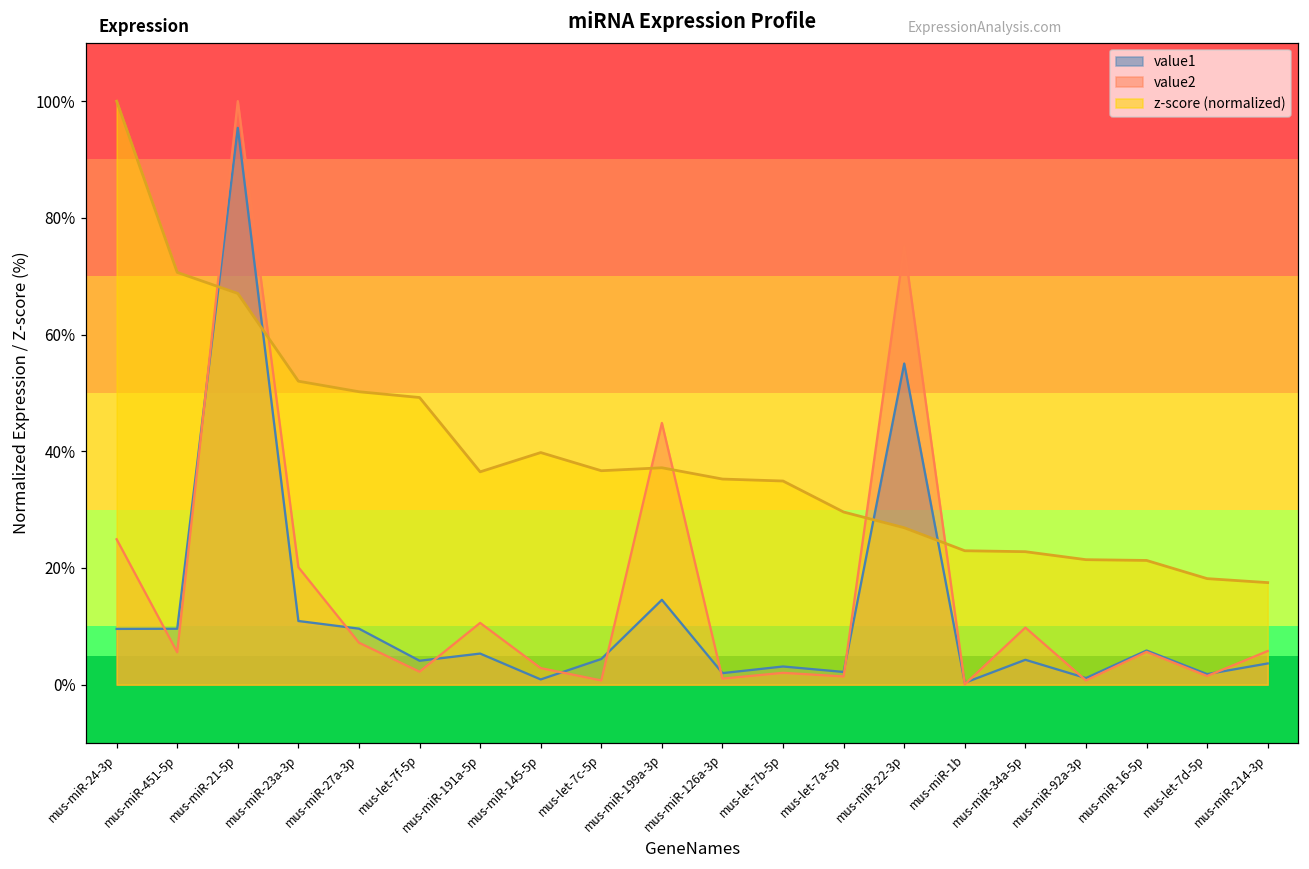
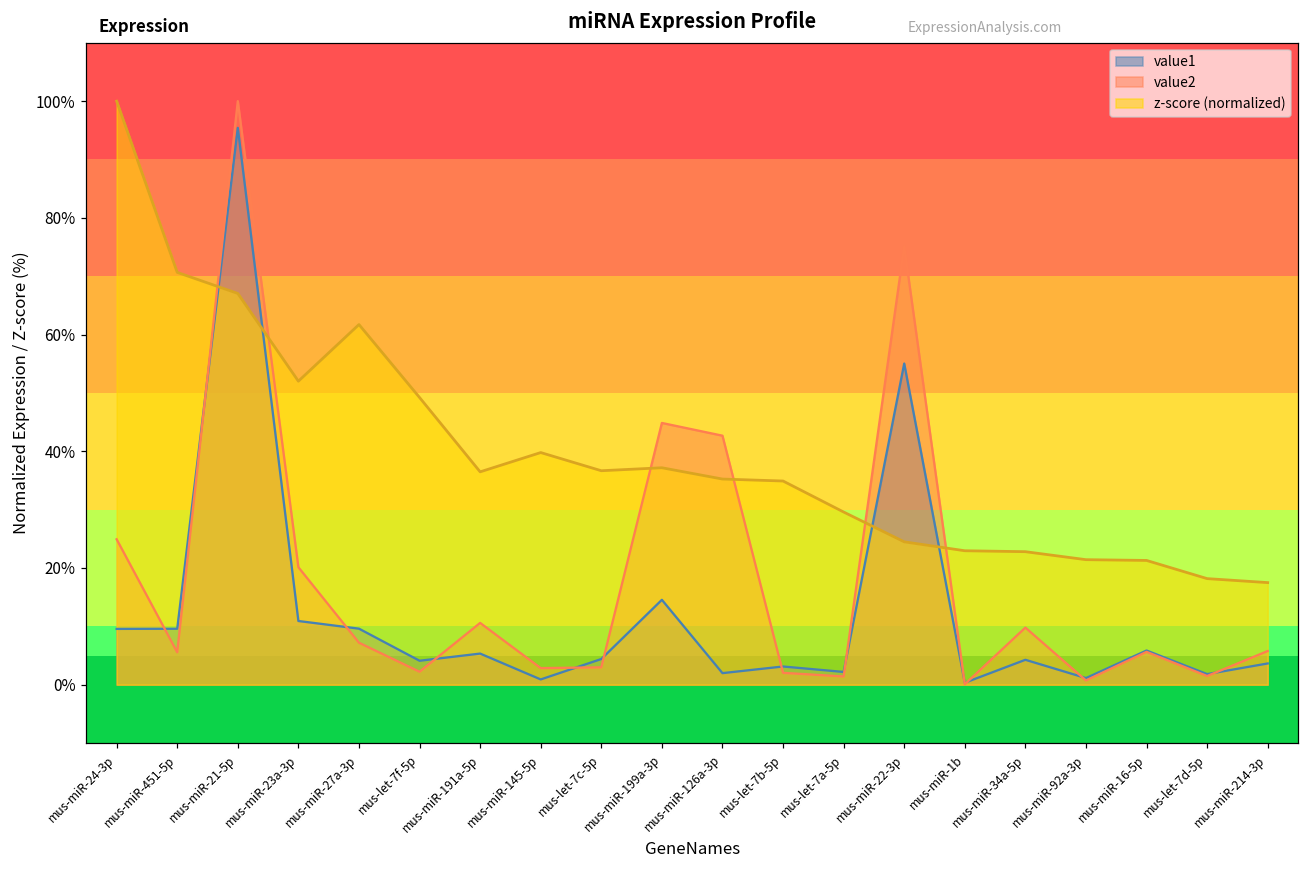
z-score (normalized), mus-miR-27a-3p: 50% -> 62%
value2, mus-let-7c-5p: 1% -> 3%
value2, mus-miR-126a-3p: 1% -> 43%
z-score (normalized), mus-miR-22-3p: 27% -> 24%
